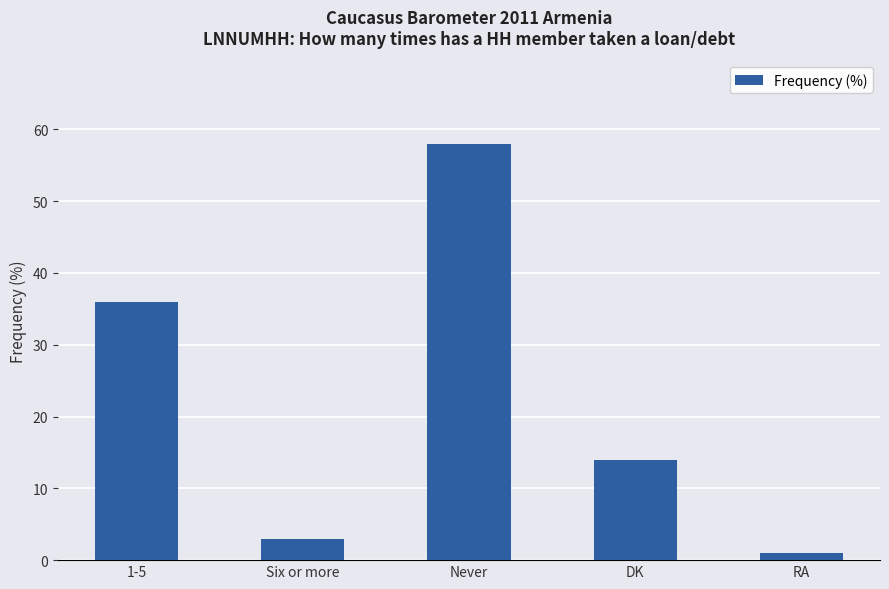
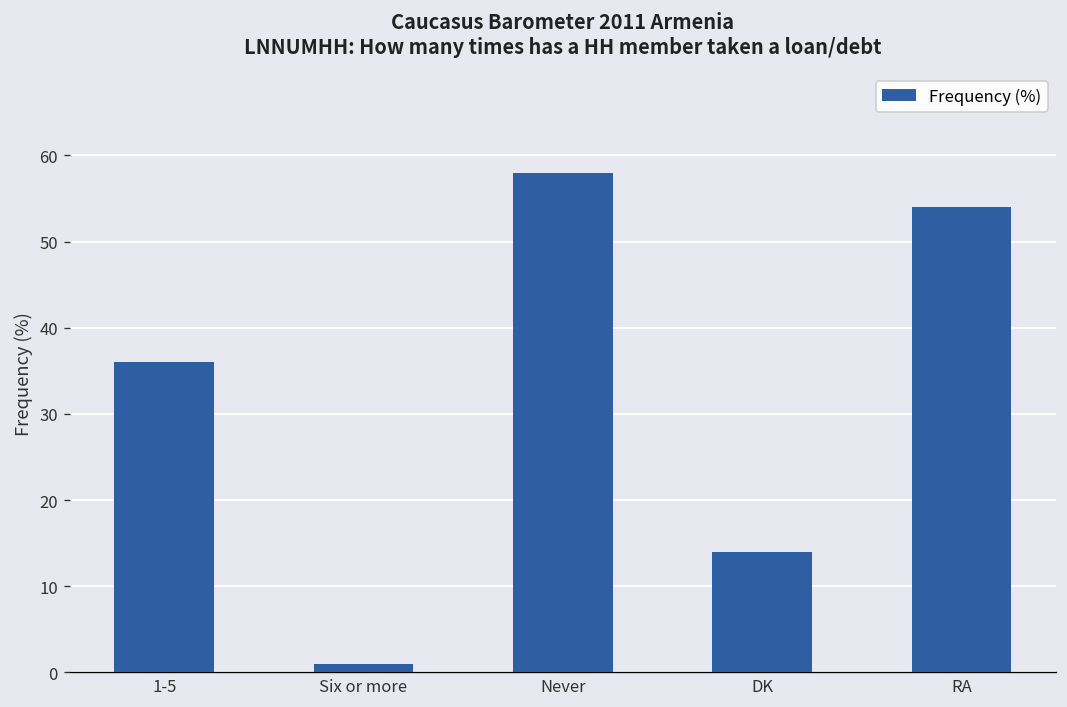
Six or more: 3 -> 1
RA: 1 -> 54
